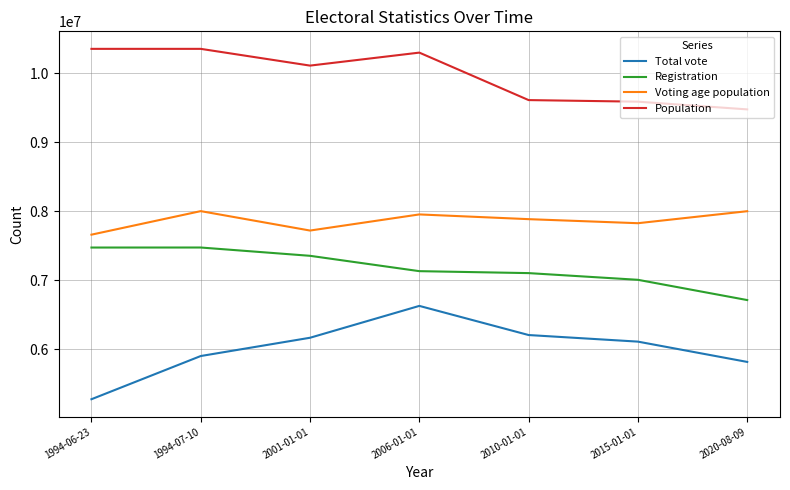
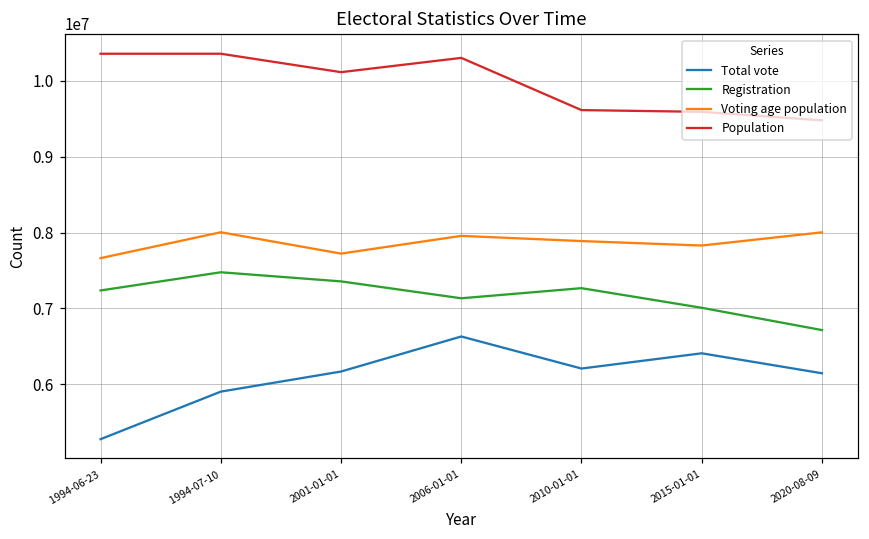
Registration, 1994-06-23: 7500000 -> 7200000
Registration, 2010-01-01: 7100000 -> 7300000
Total vote, 2015-01-01: 6100000 -> 6400000
Total vote, 2020-08-09: 5800000 -> 6100000
